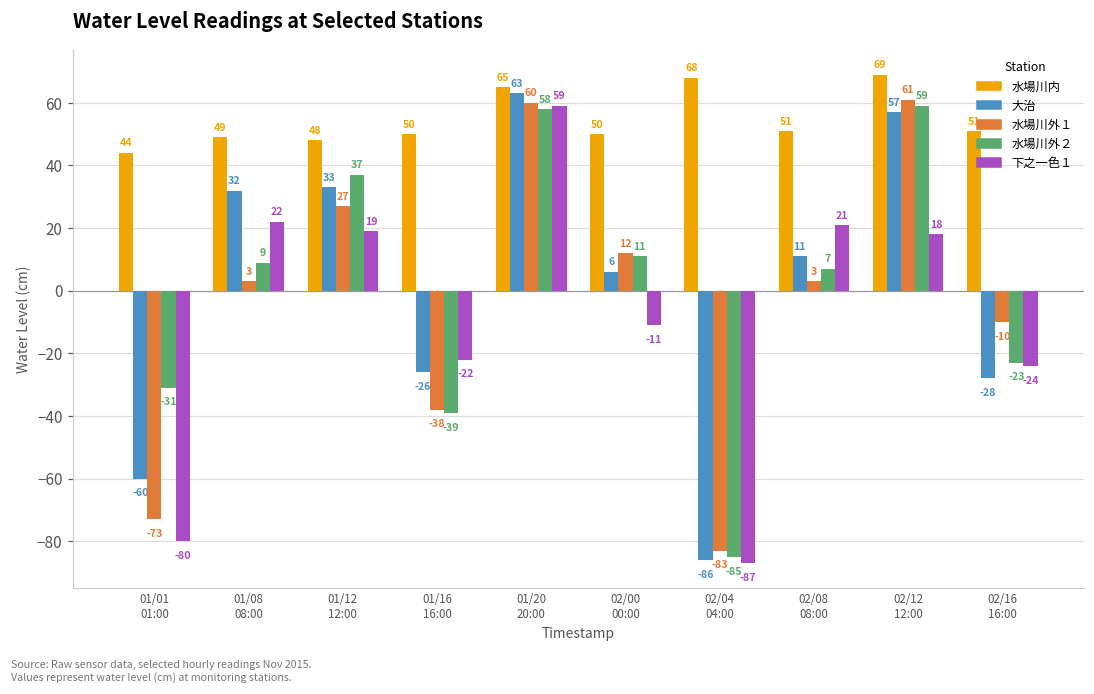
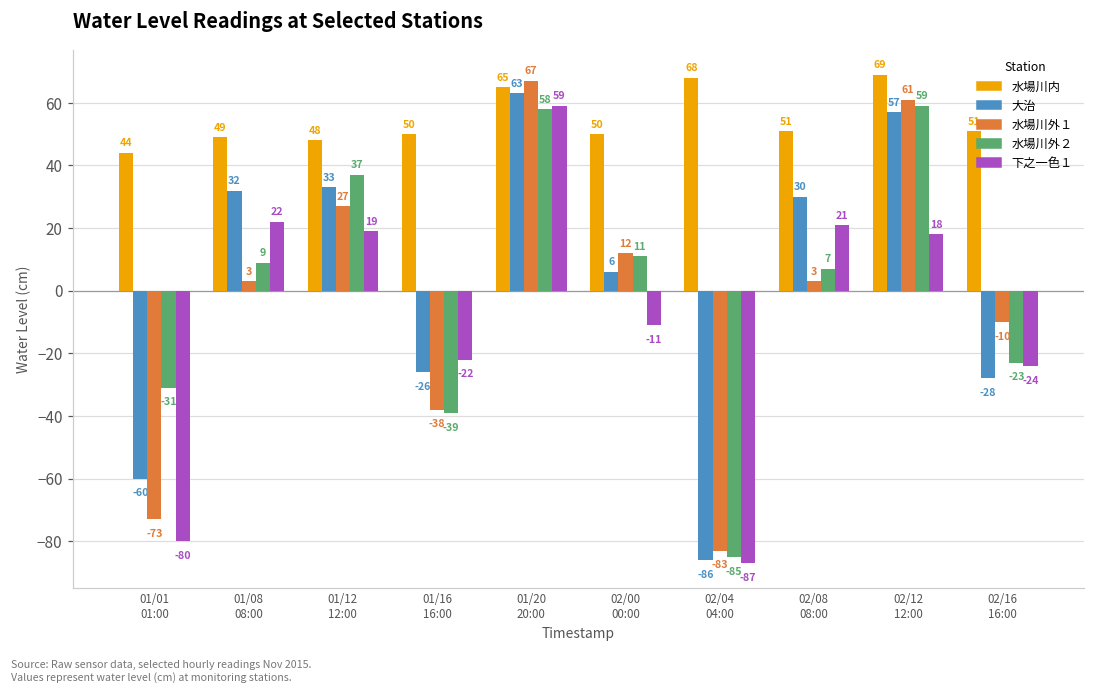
水場川外１, 01/20 20:00: 60 -> 67
大治, 02/08 08:00: 11 -> 30
